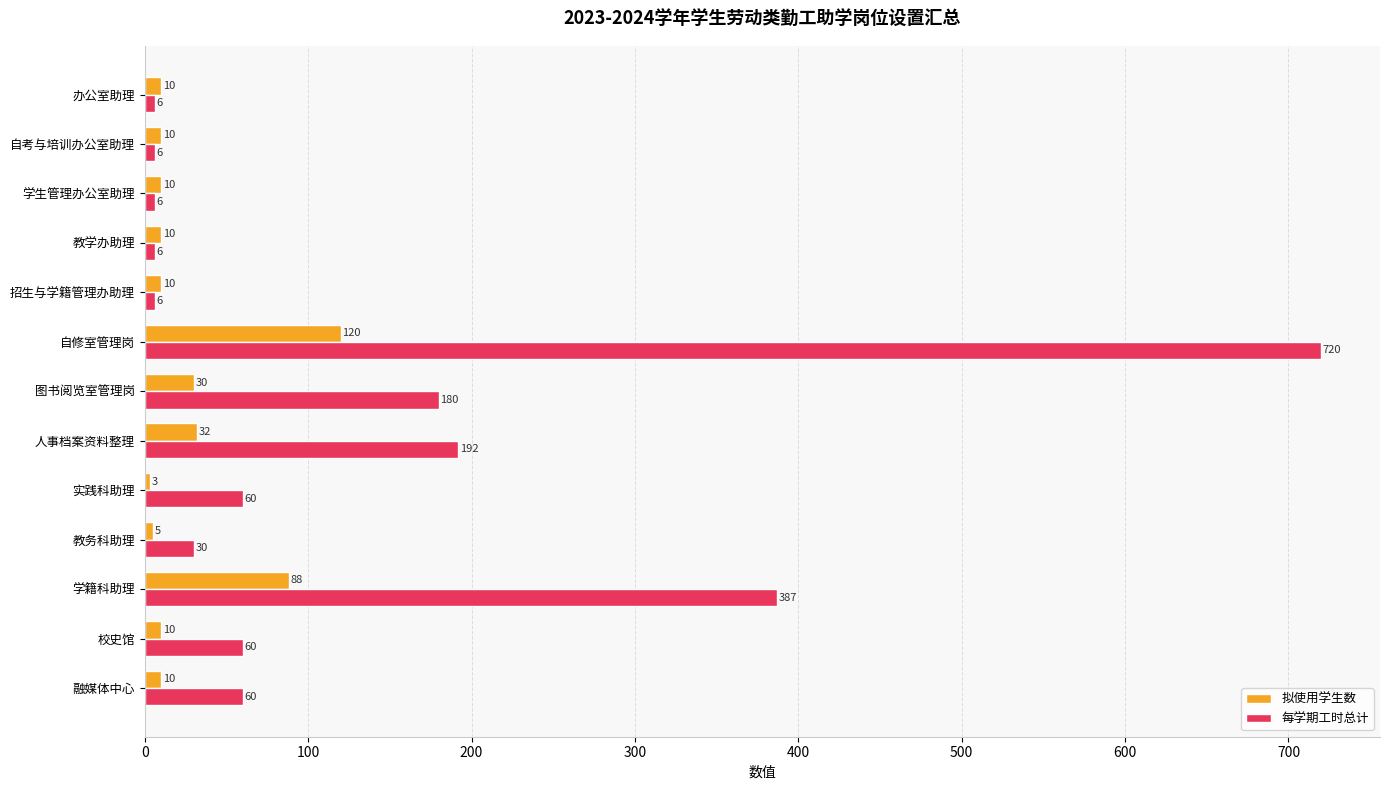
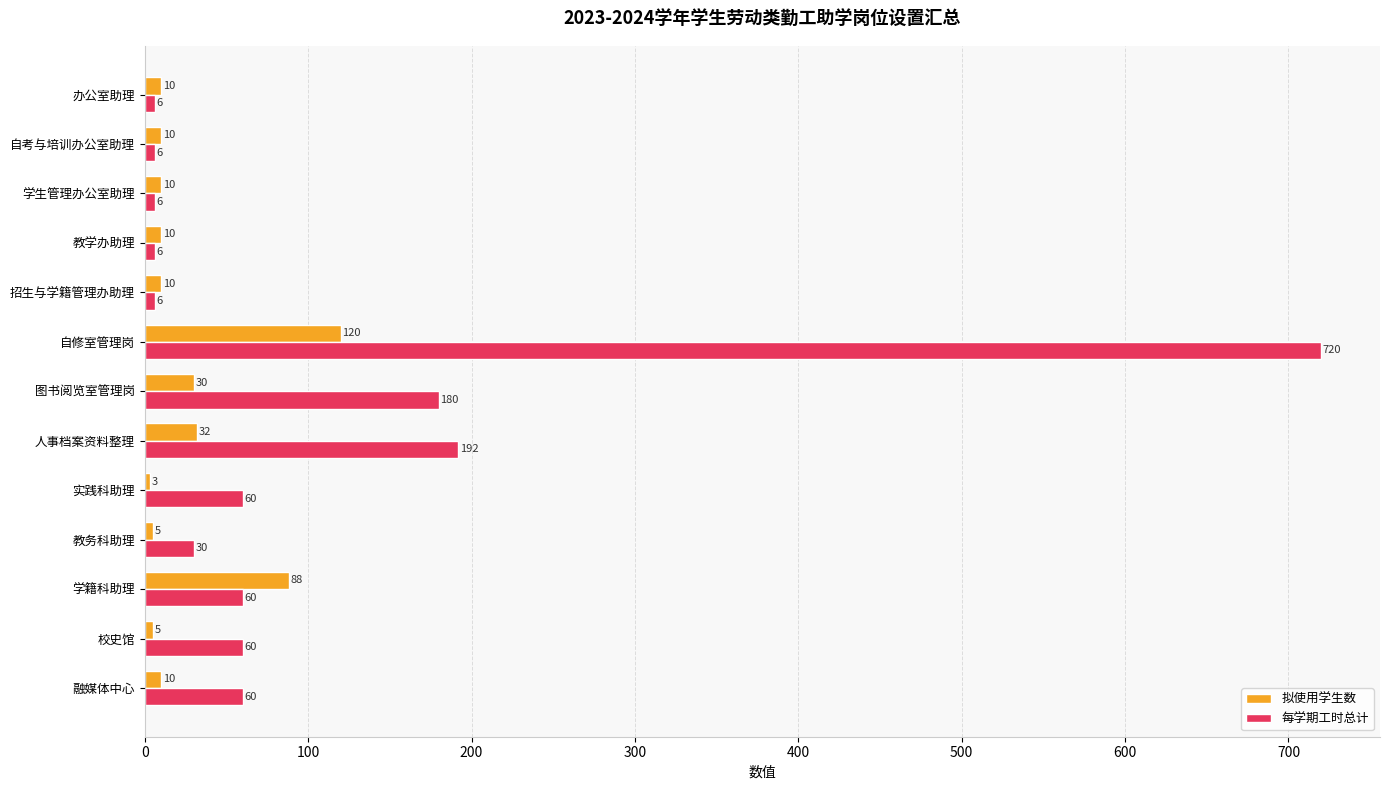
每学期工时总计, 学籍科助理: 387 -> 60
拟使用学生数, 校史馆: 10 -> 5
